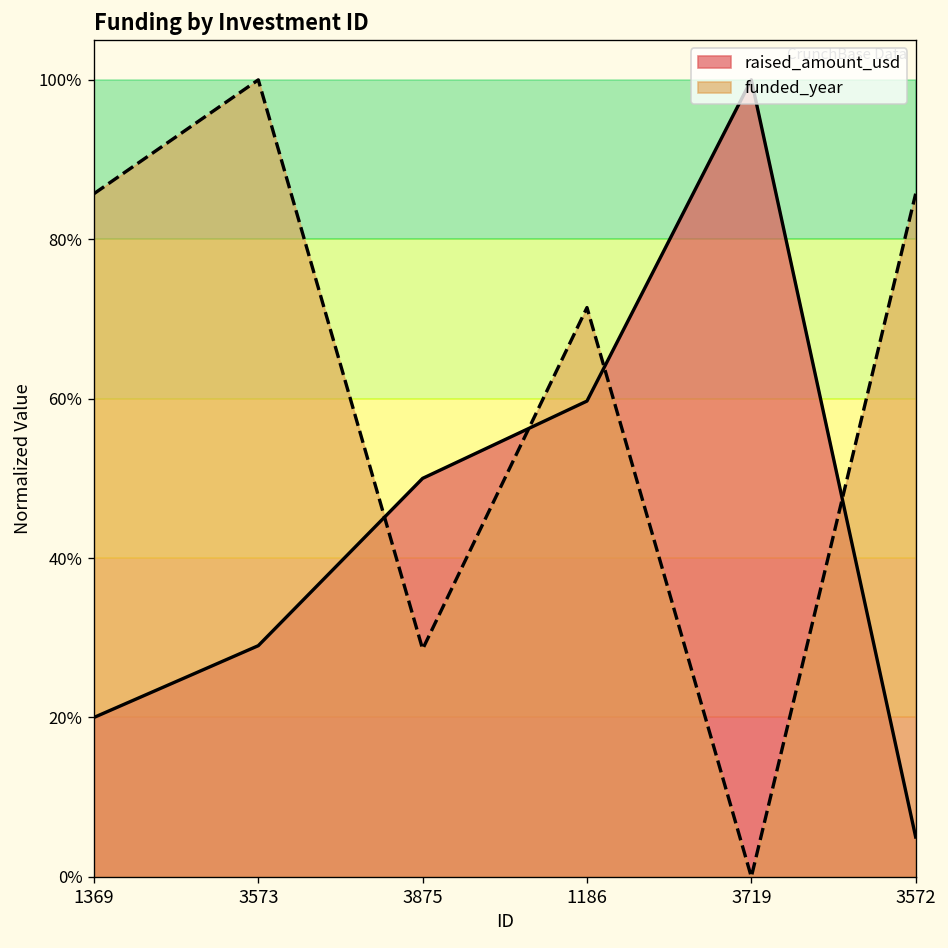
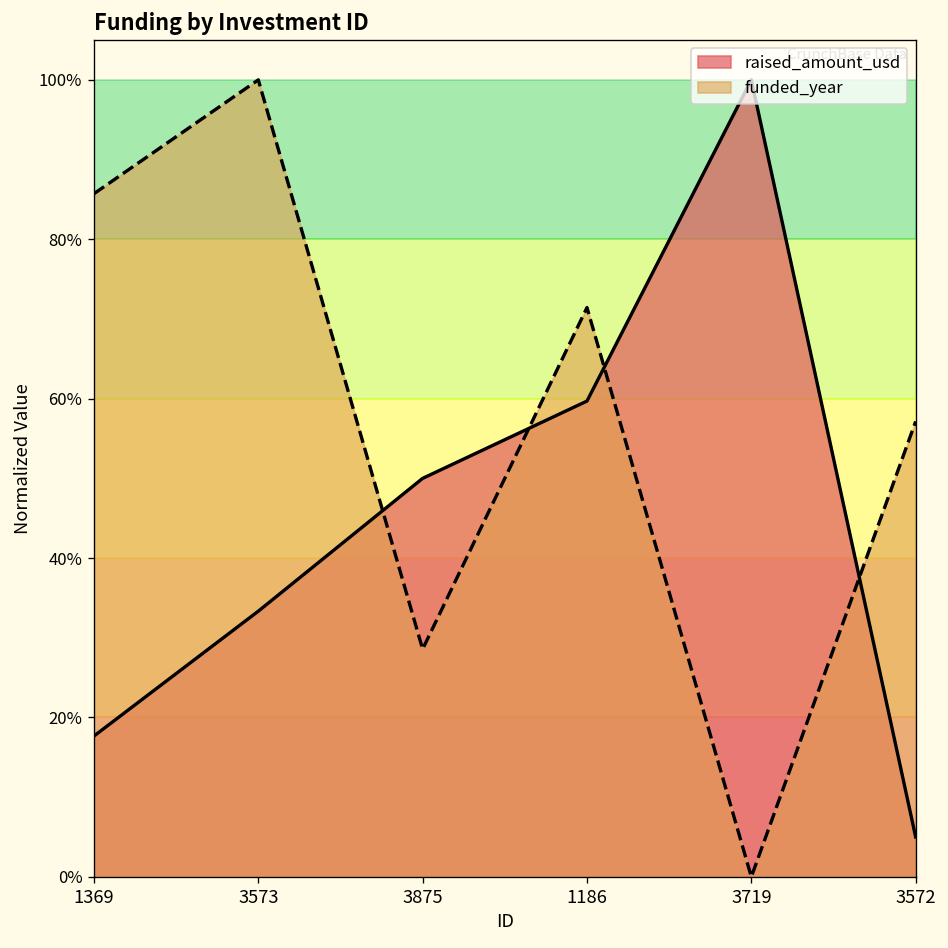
raised_amount_usd, 1369: 20% -> 18%
raised_amount_usd, 3573: 29% -> 33%
funded_year, 3572: 86% -> 57%
